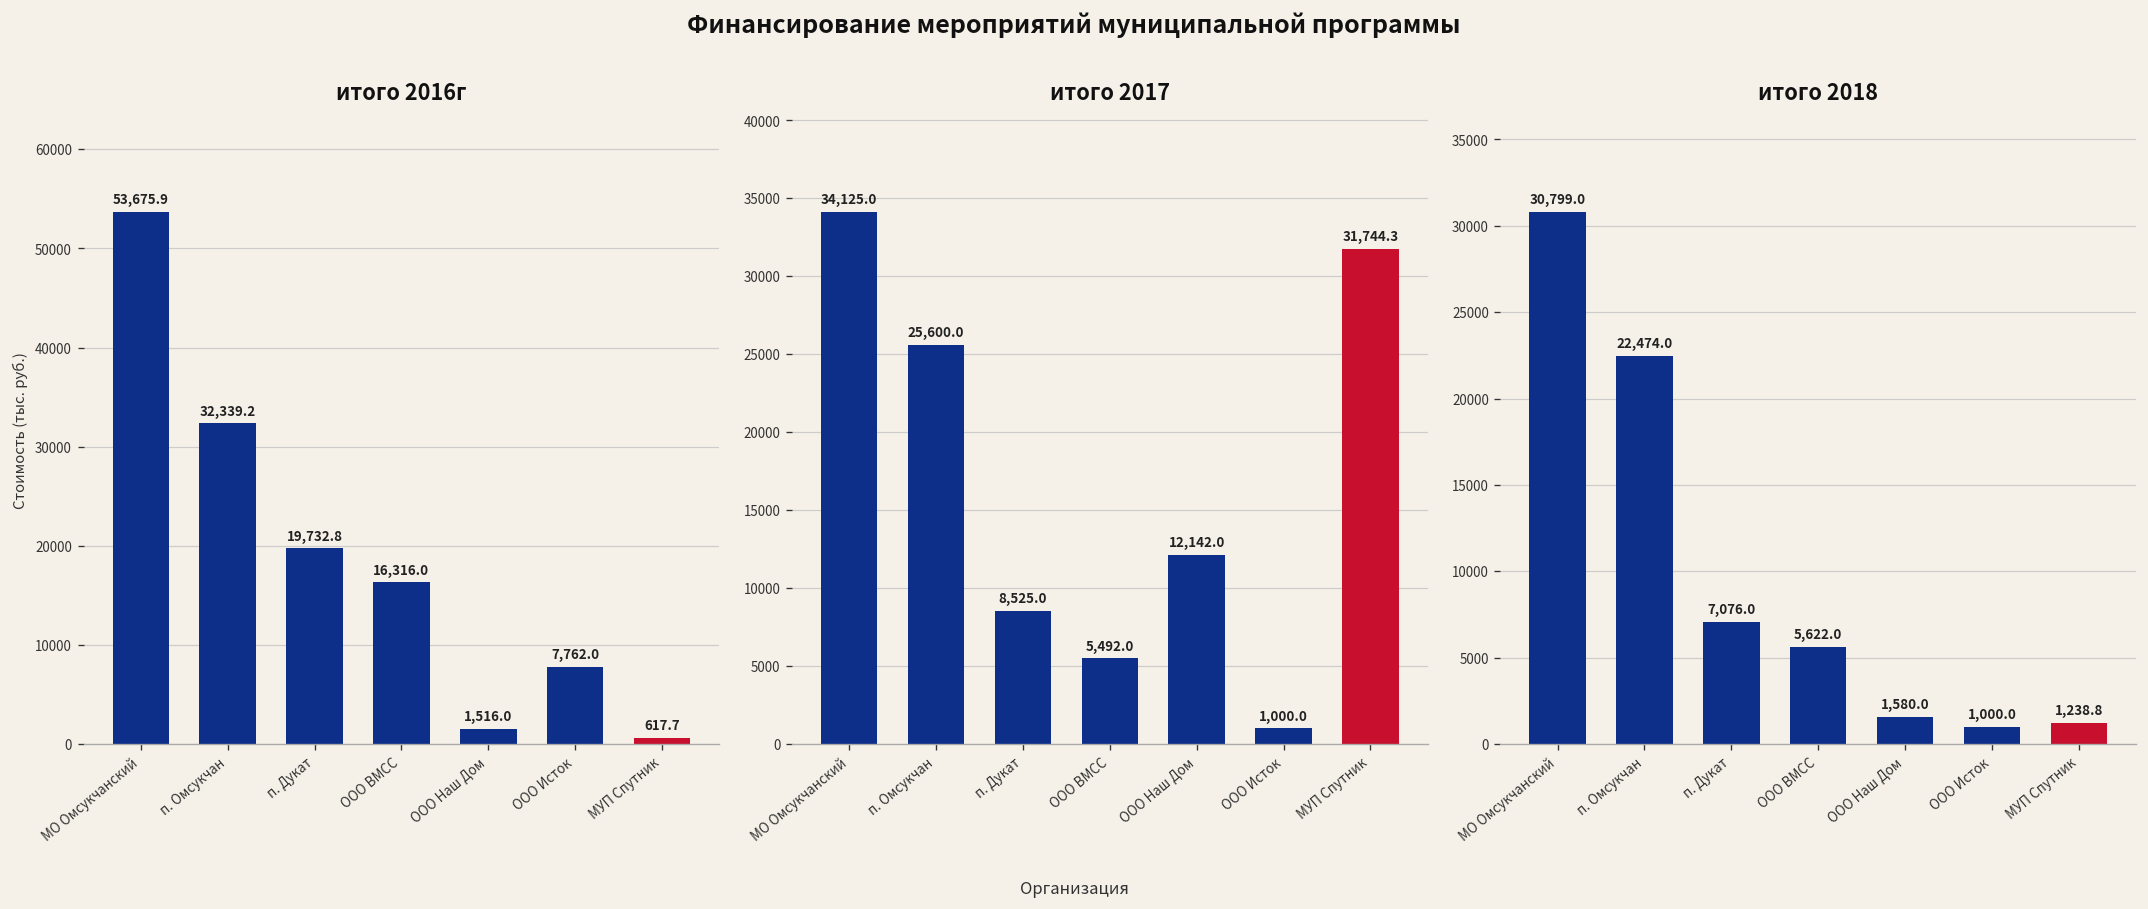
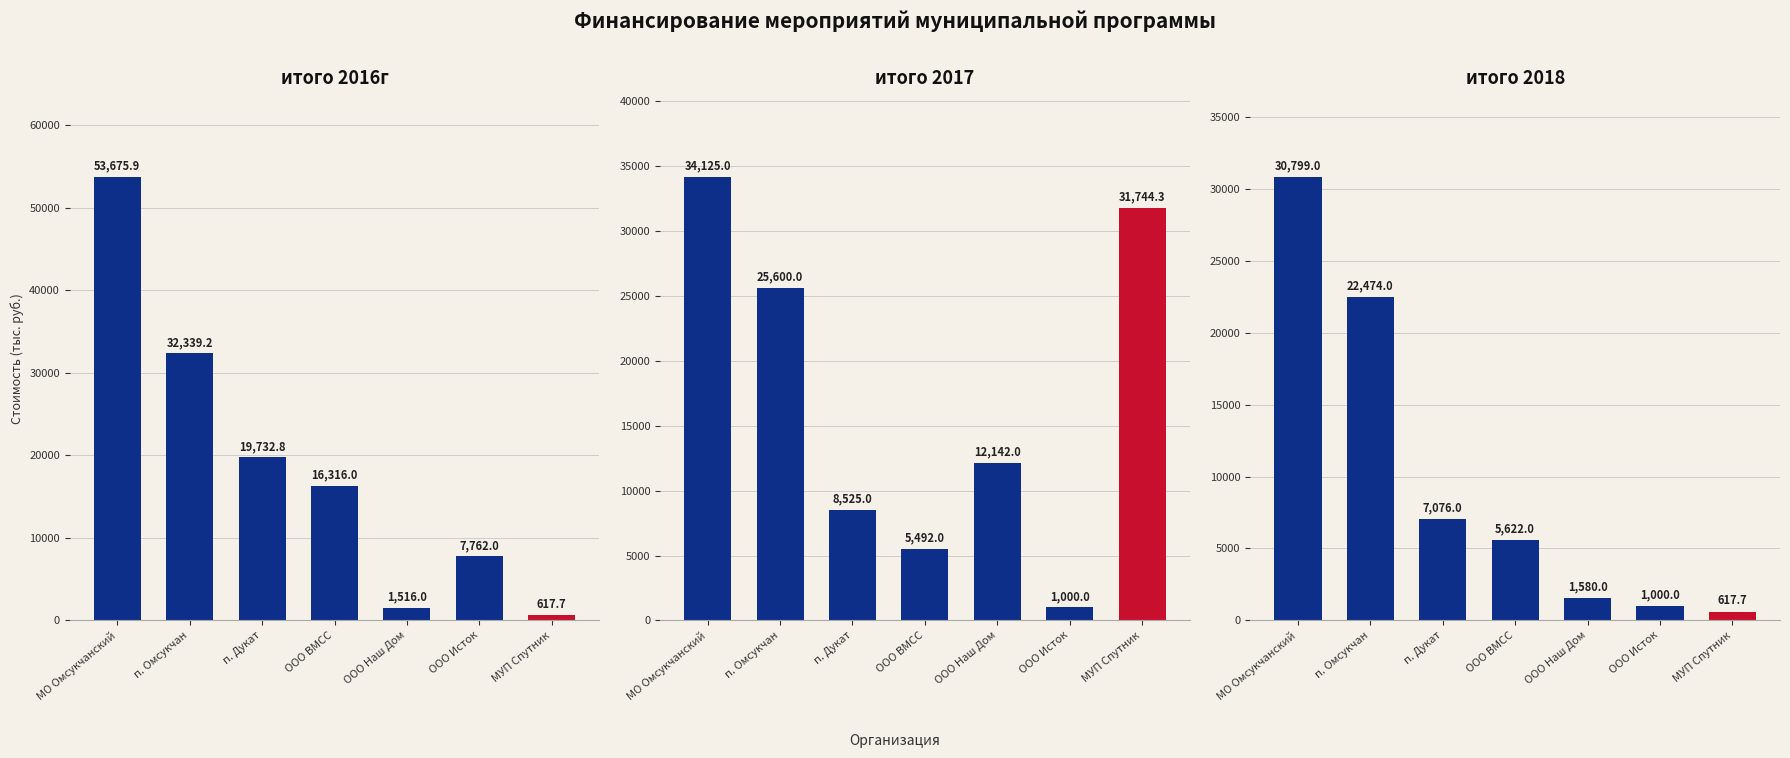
итого 2018, МУП Спутник: 1,238.8 -> 617.7
